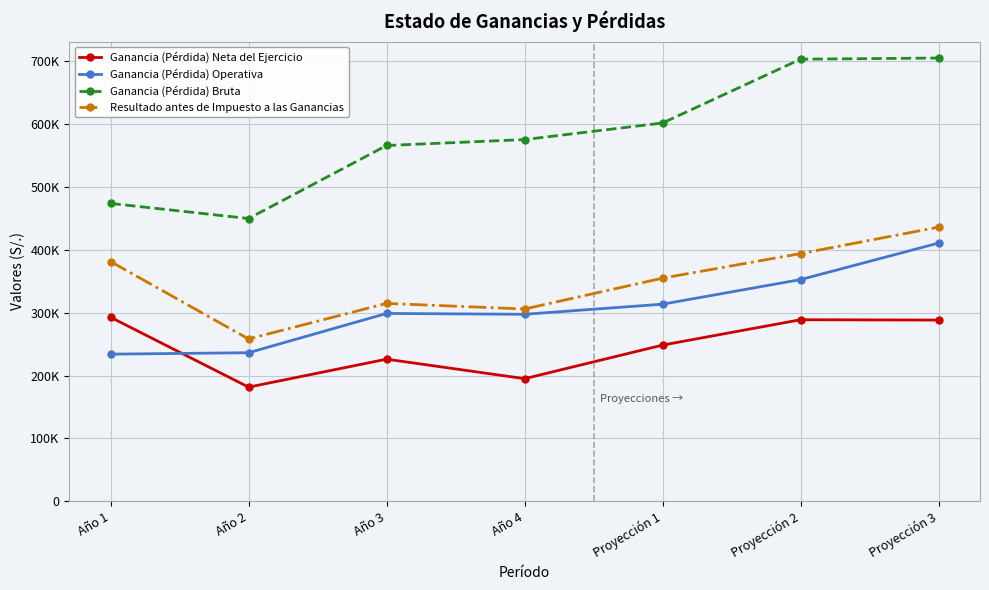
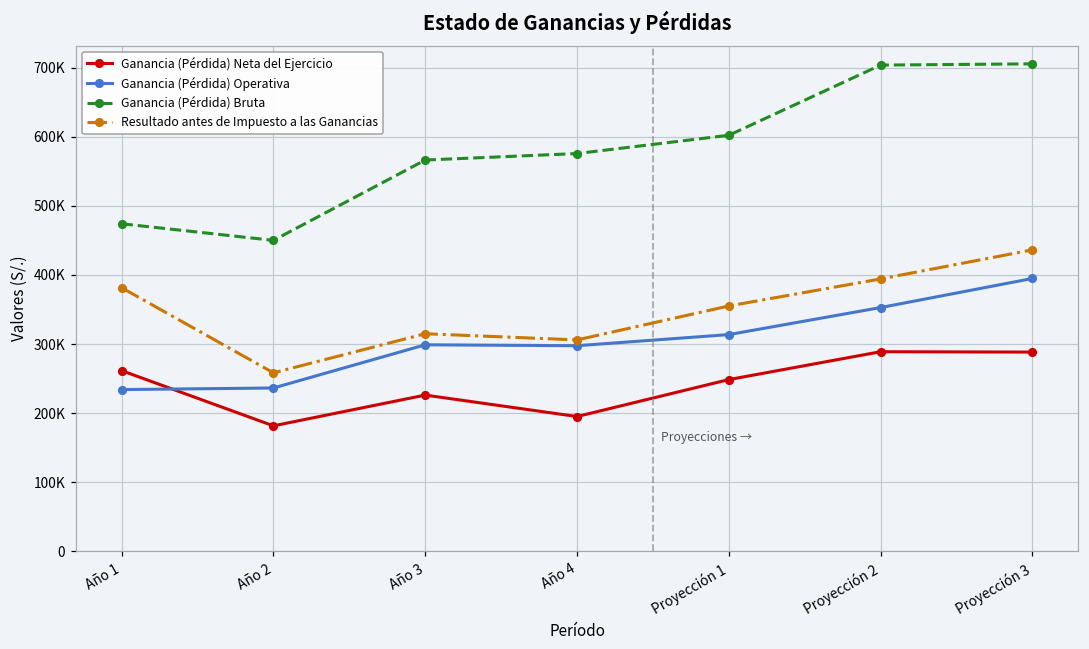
Ganancia (Pérdida) Neta del Ejercicio, Año 1: 290000 -> 260000
Ganancia (Pérdida) Operativa, Proyección 3: 410000 -> 390000
